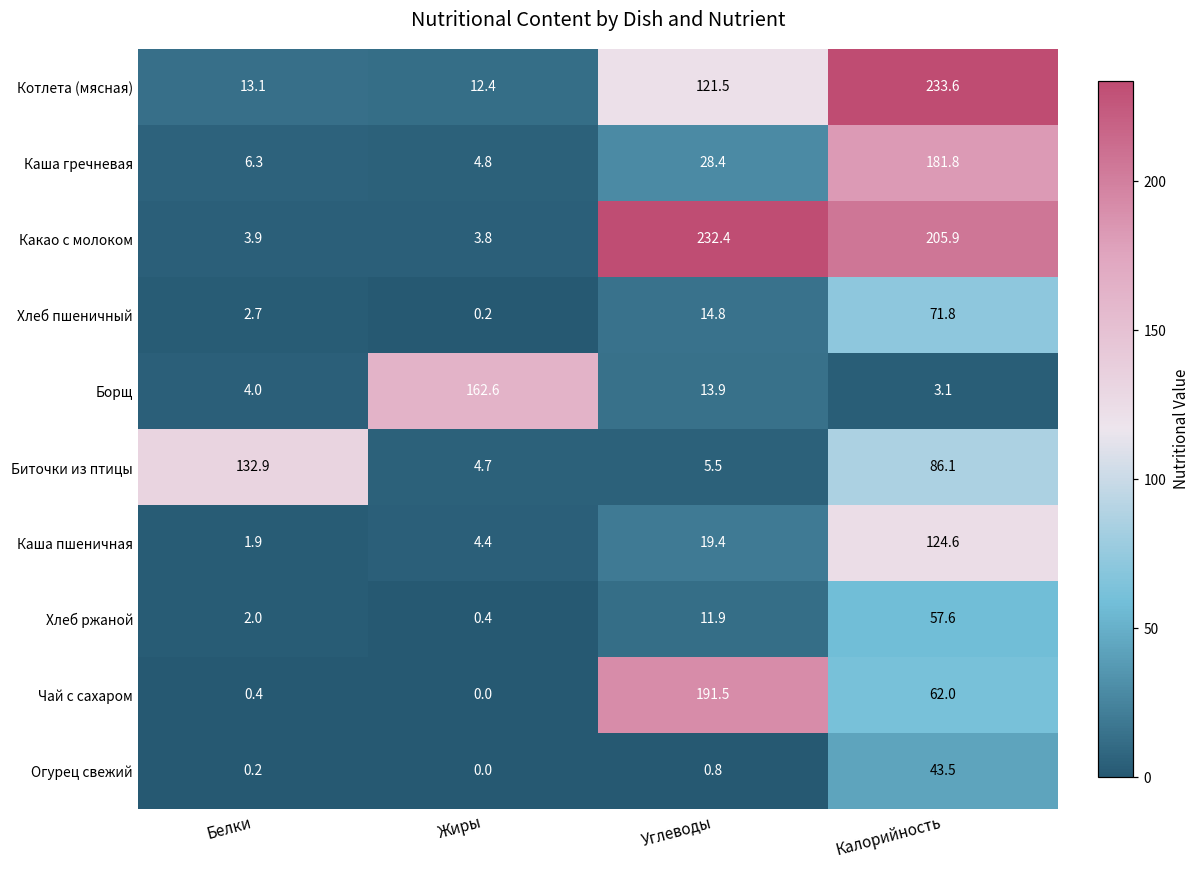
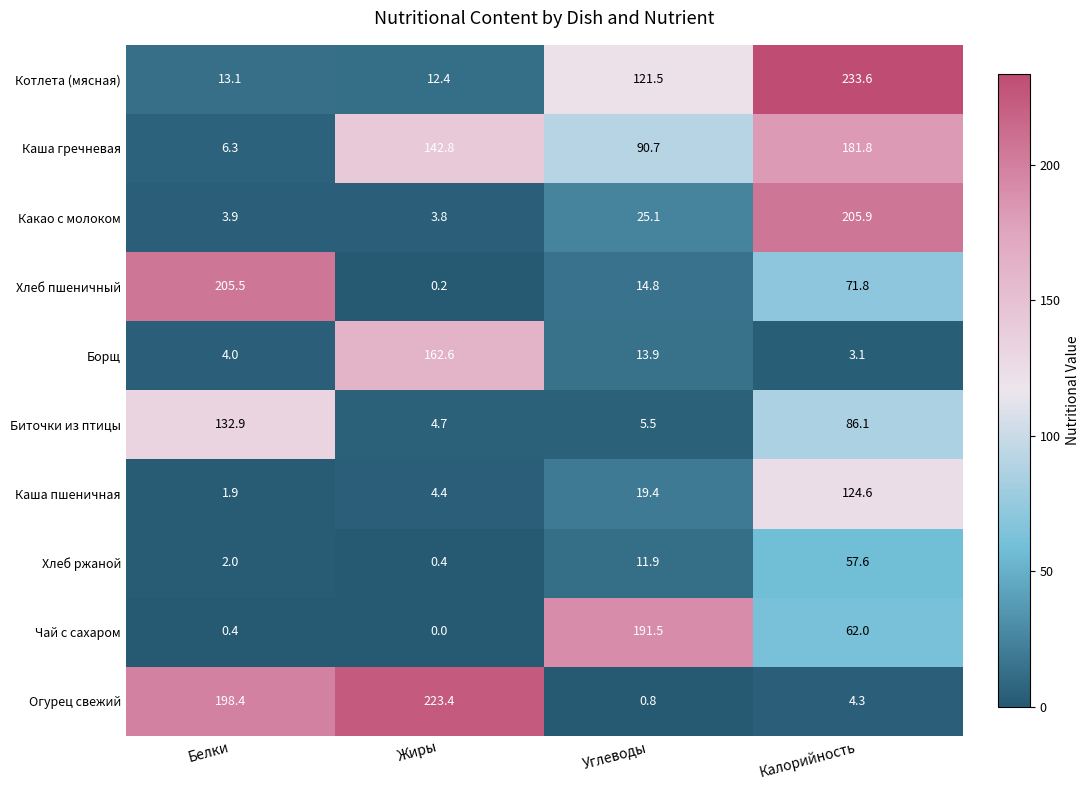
Каша гречневая, Жиры: 4.8 -> 142.8
Каша гречневая, Углеводы: 28.4 -> 90.7
Какао с молоком, Углеводы: 232.4 -> 25.1
Хлеб пшеничный, Белки: 2.7 -> 205.5
Огурец свежий, Белки: 0.2 -> 198.4
Огурец свежий, Жиры: 0.0 -> 223.4
Огурец свежий, Калорийность: 43.5 -> 4.3
